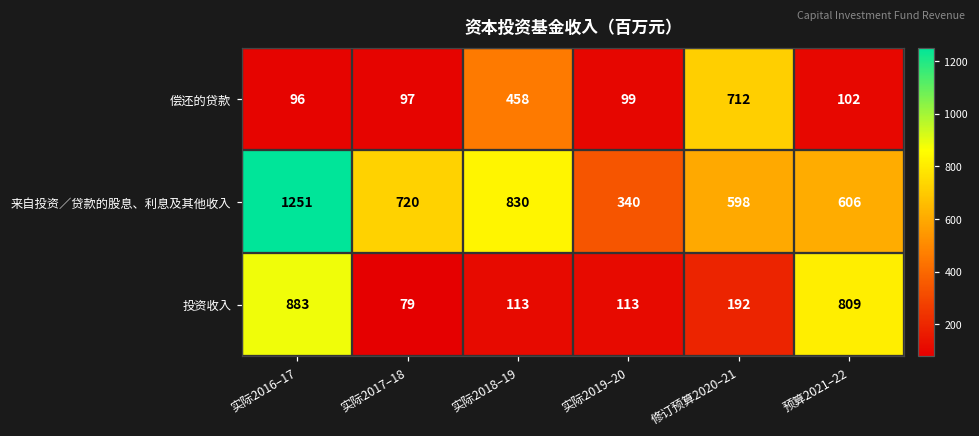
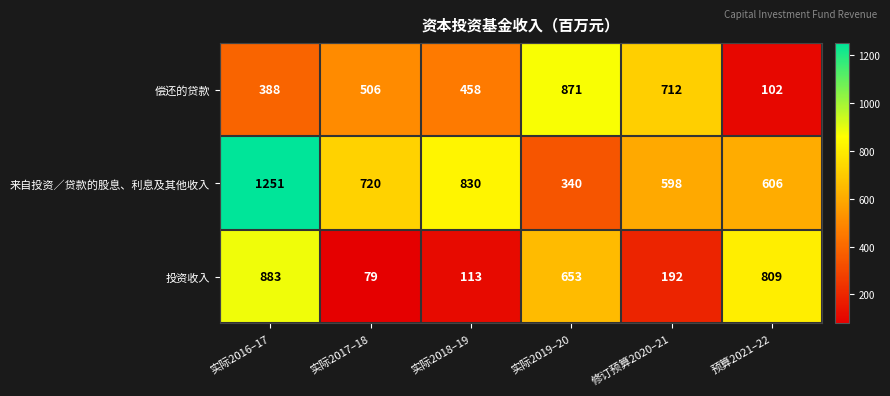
偿还的贷款, 实际2016–17: 96 -> 388
偿还的贷款, 实际2017–18: 97 -> 506
偿还的贷款, 实际2019–20: 99 -> 871
投资收入, 实际2019–20: 113 -> 653
